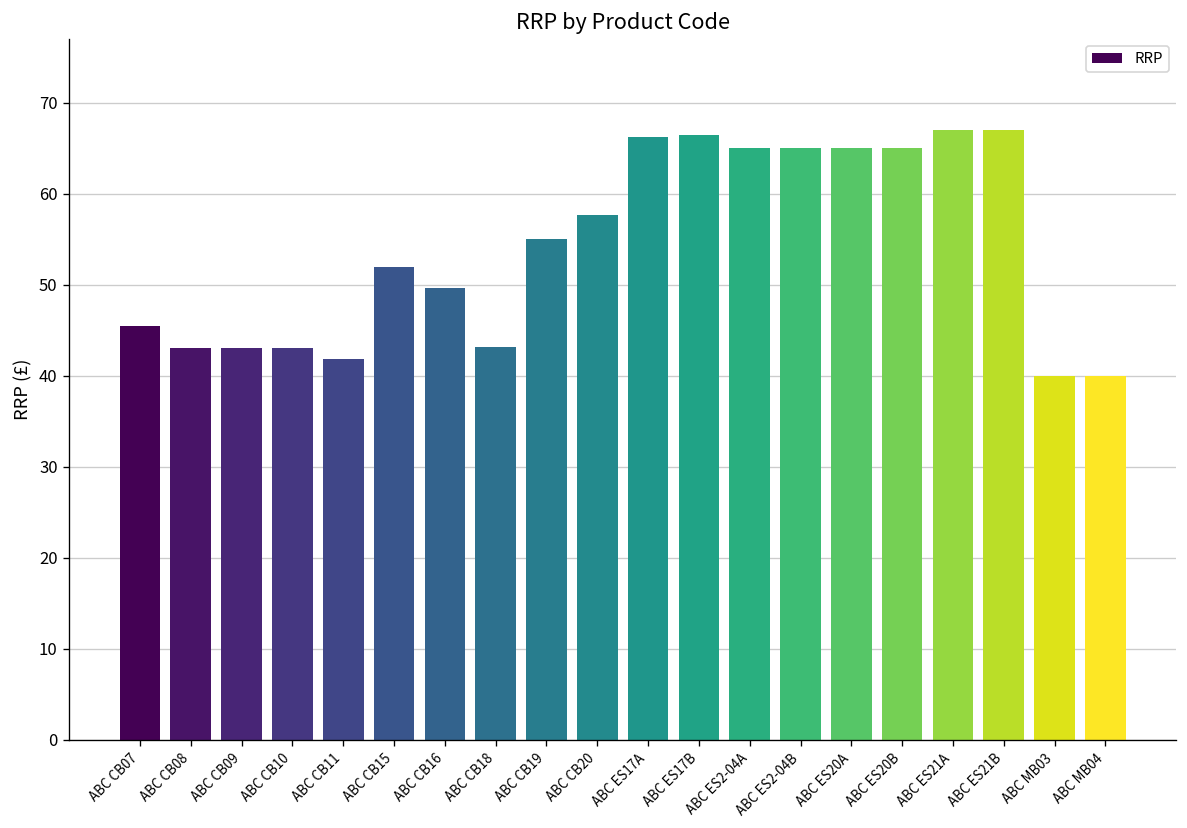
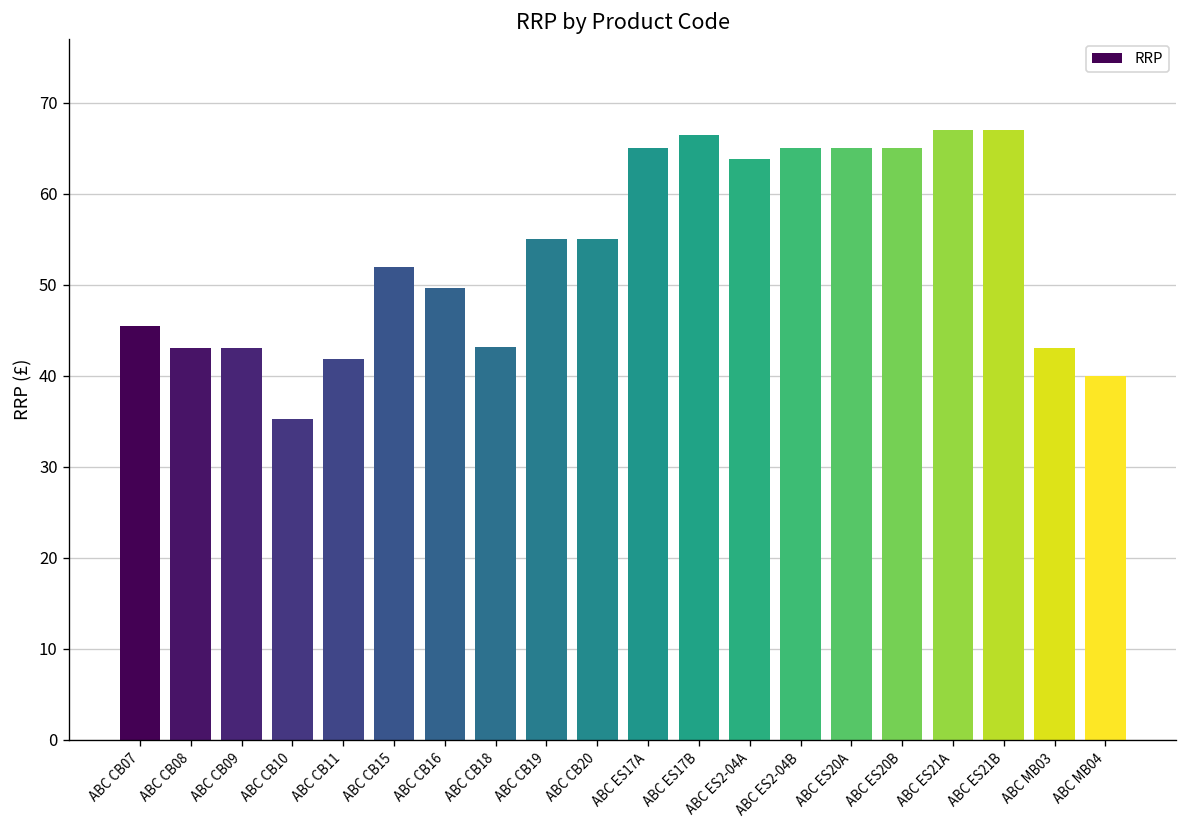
ABC CB10: 43 -> 35
ABC CB20: 58 -> 55
ABC ES17A: 66 -> 65
ABC ES2-04A: 65 -> 64
ABC MB03: 40 -> 43
